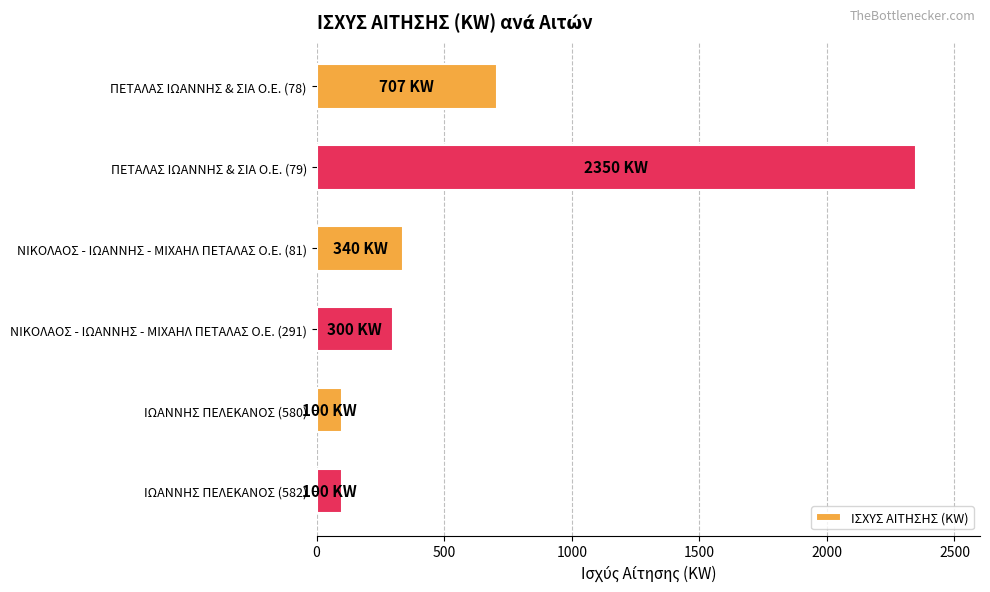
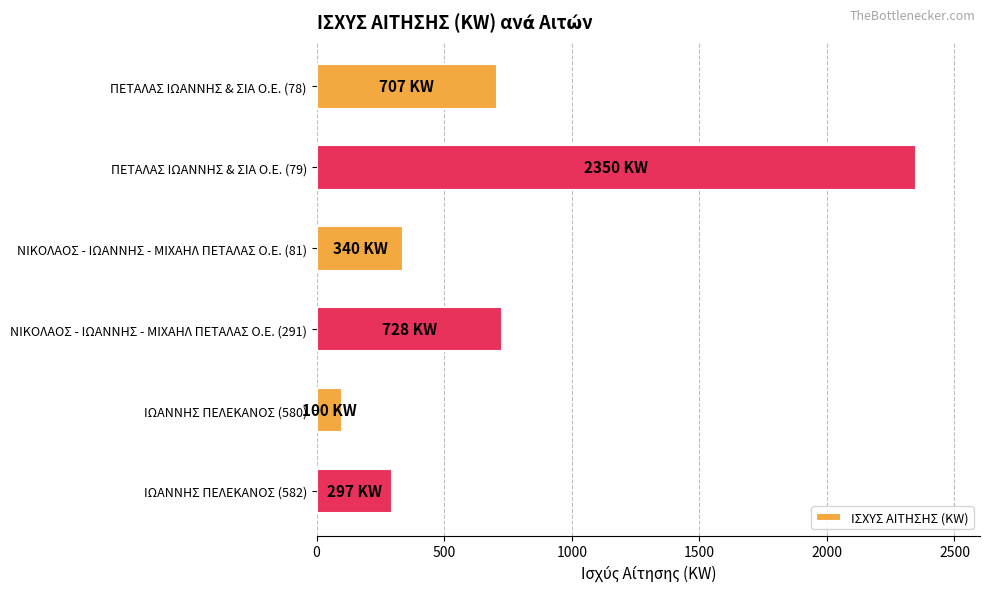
ΝΙΚΟΛΑΟΣ - ΙΩΑΝΝΗΣ - ΜΙΧΑΗΛ ΠΕΤΑΛΑΣ Ο.Ε. (291): 300 -> 728
ΙΩΑΝΝΗΣ ΠΕΛΕΚΑΝΟΣ (582): 100 -> 297
